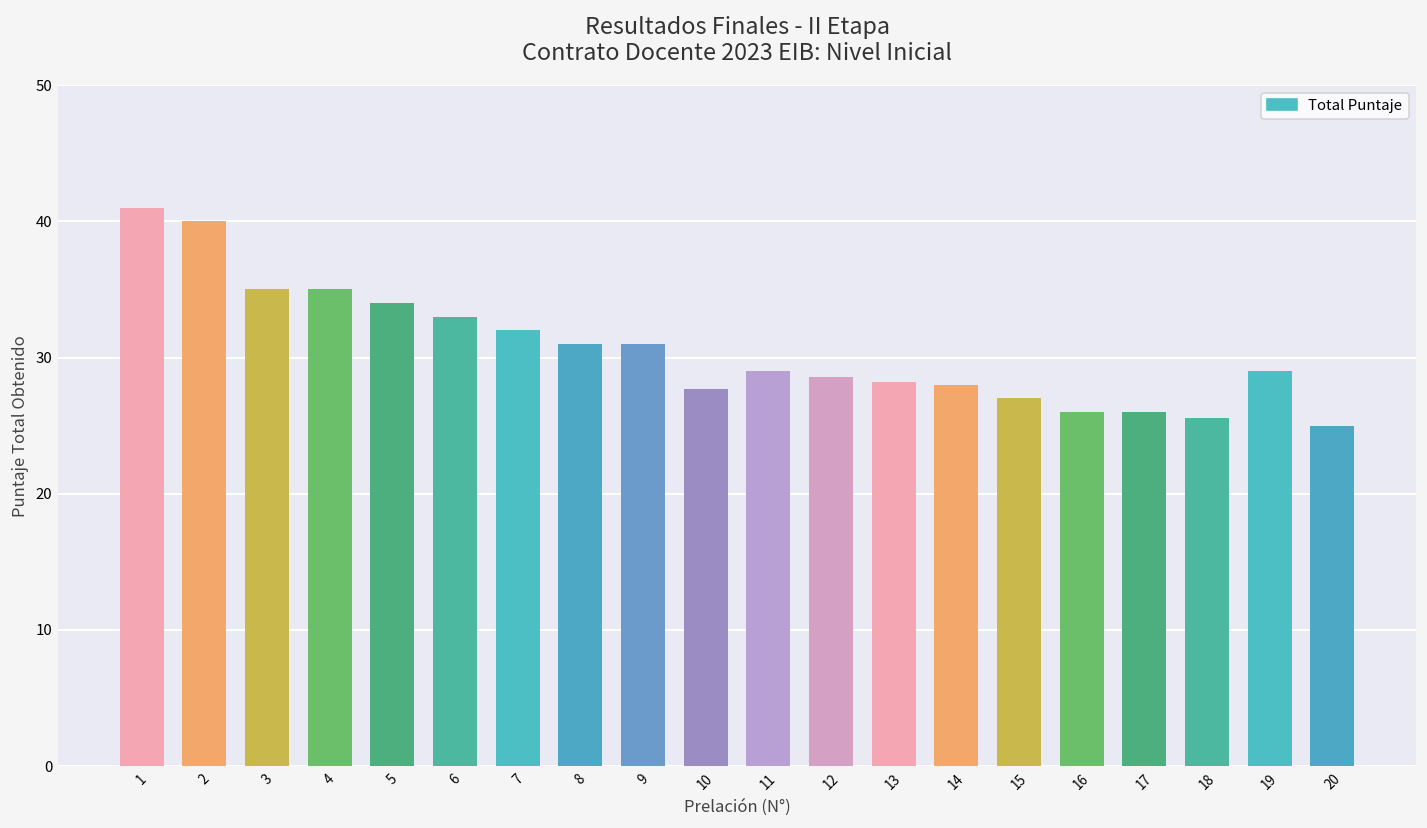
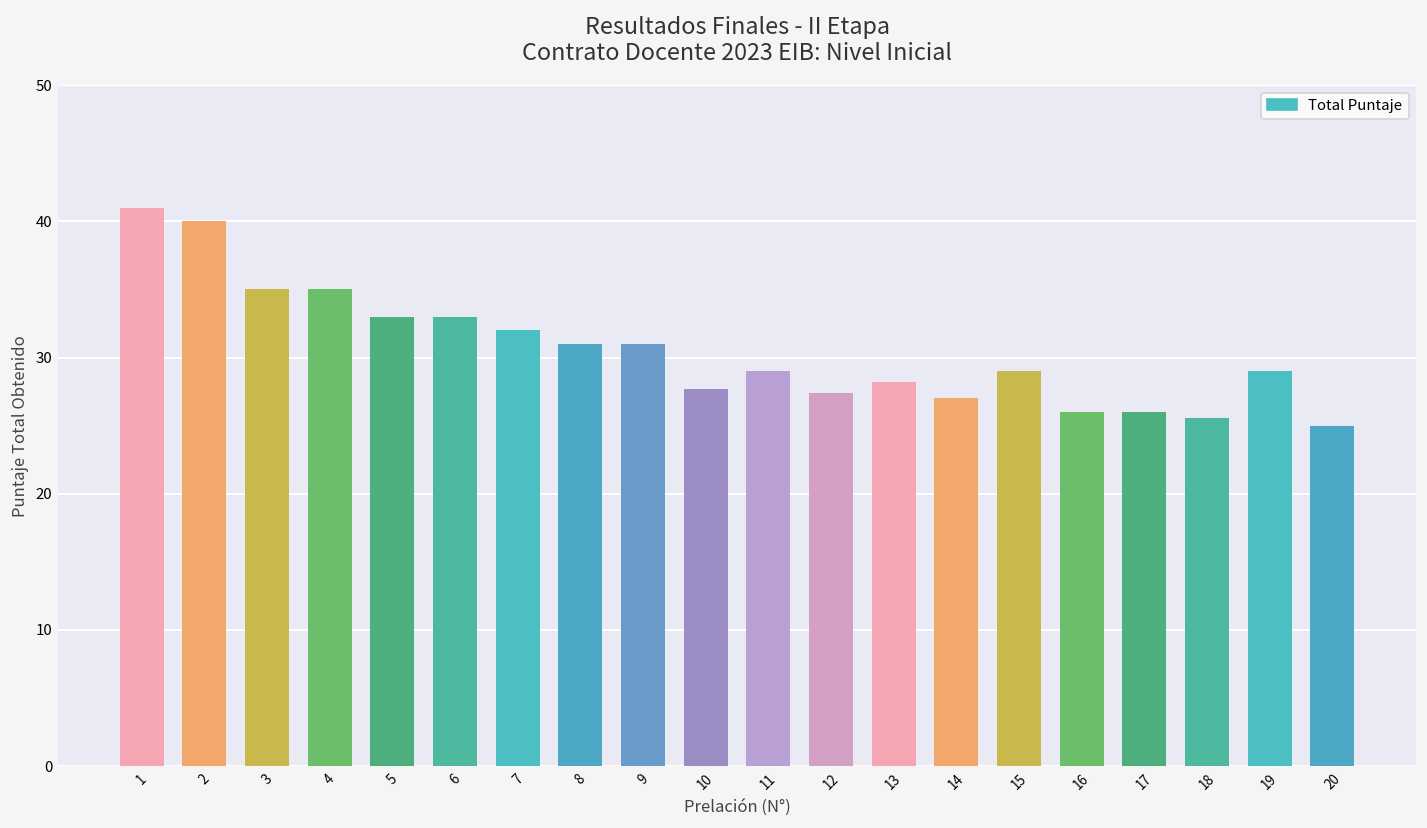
5: 34 -> 33
12: 28.6 -> 27.4
14: 28 -> 27
15: 27 -> 29
